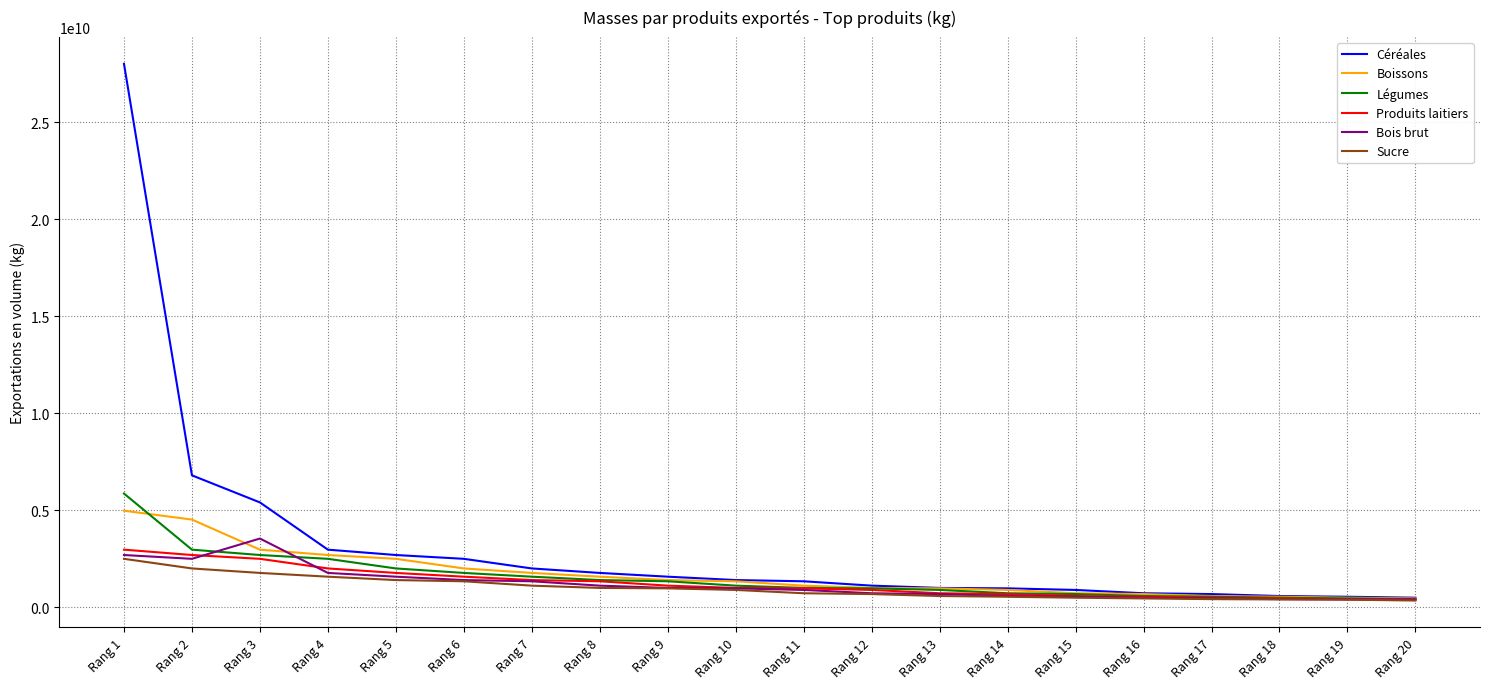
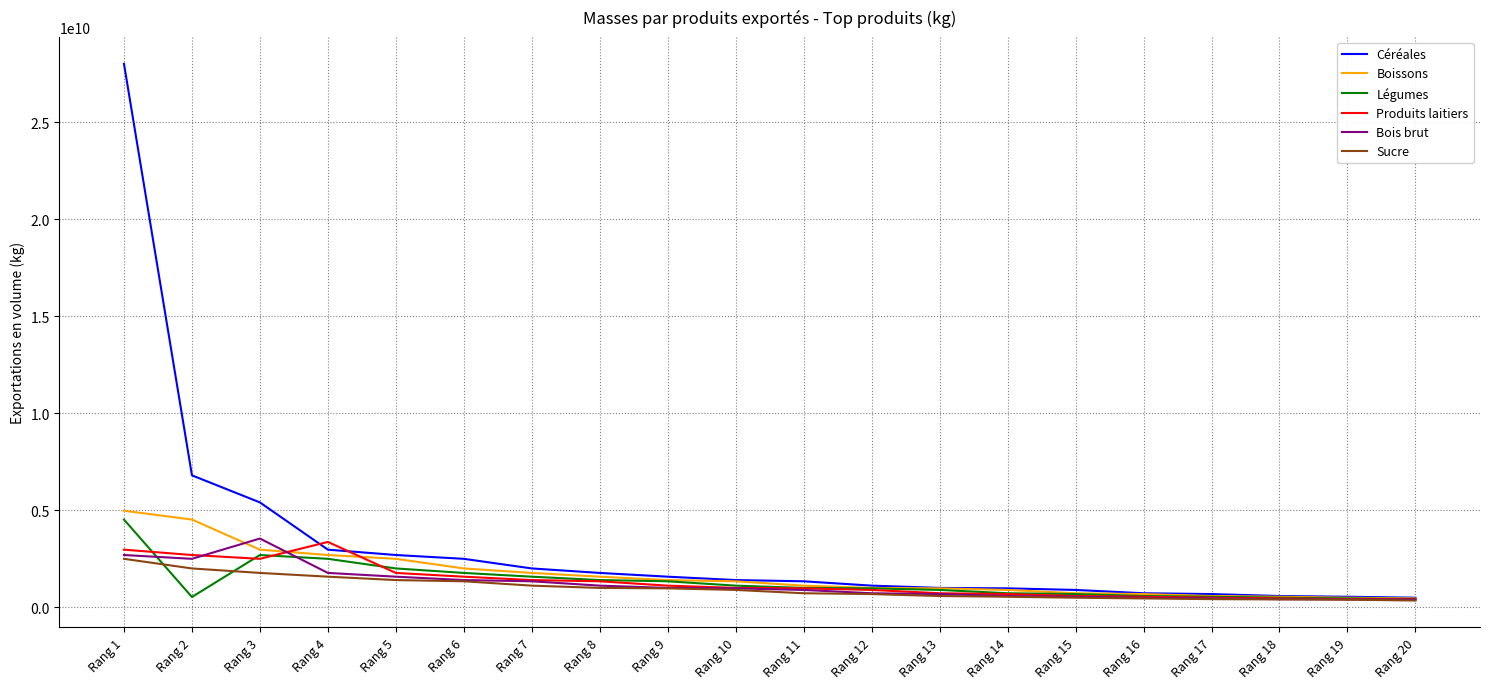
Légumes, Rang 1: 5900000000 -> 4500000000
Légumes, Rang 2: 3000000000 -> 500000000
Produits laitiers, Rang 4: 2000000000 -> 3400000000
